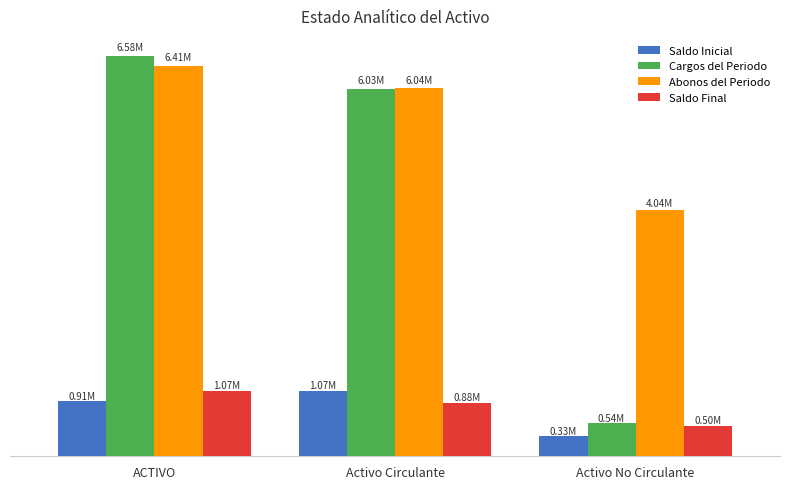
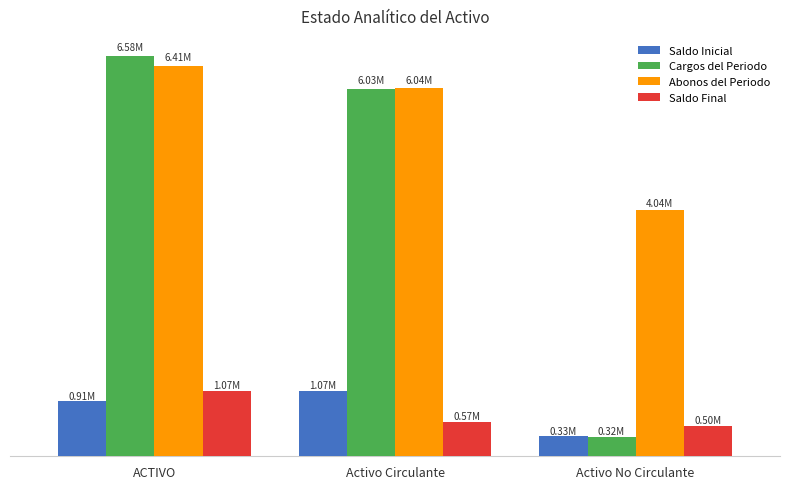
Saldo Final, Activo Circulante: 0.88M -> 0.57M
Cargos del Periodo, Activo No Circulante: 0.54M -> 0.32M
